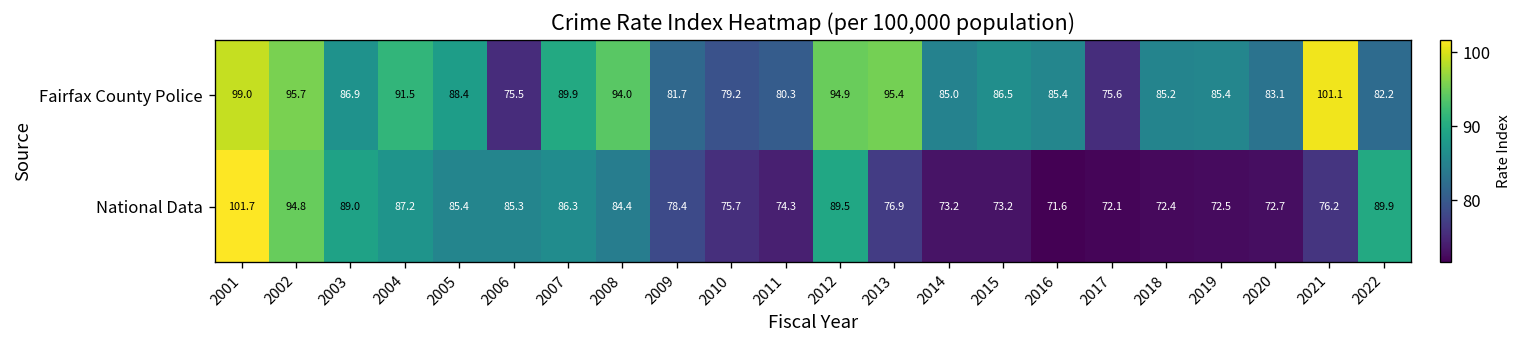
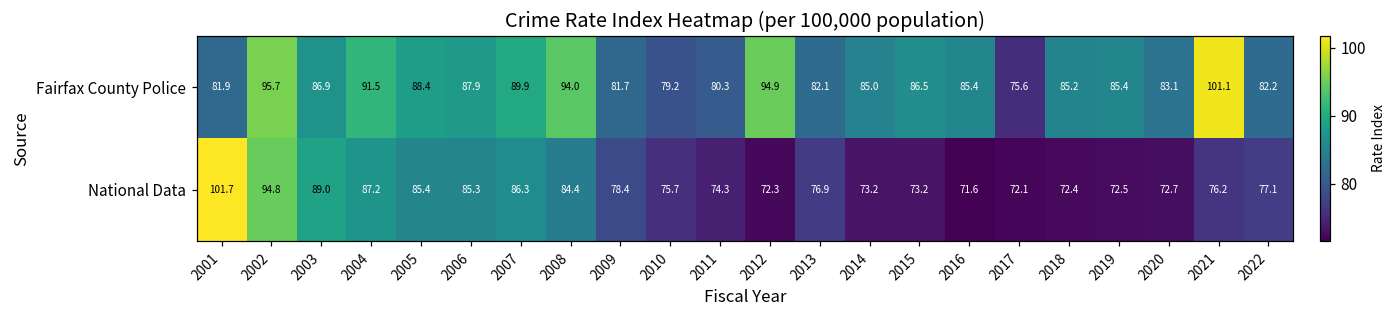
Fairfax County Police, 2001: 99.0 -> 81.9
Fairfax County Police, 2006: 75.5 -> 87.9
Fairfax County Police, 2013: 95.4 -> 82.1
National Data, 2012: 89.5 -> 72.3
National Data, 2022: 89.9 -> 77.1
